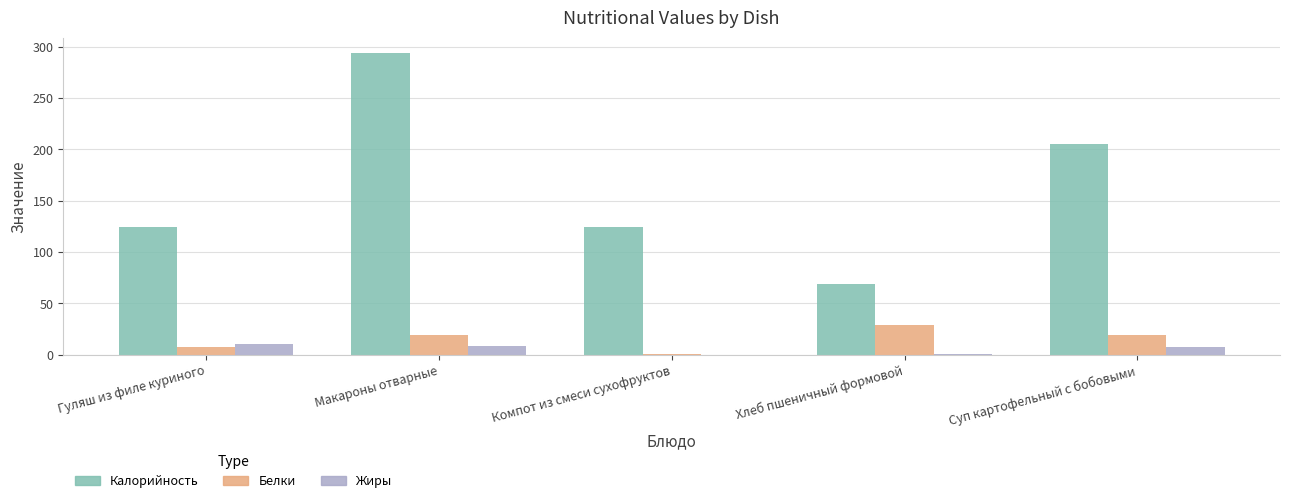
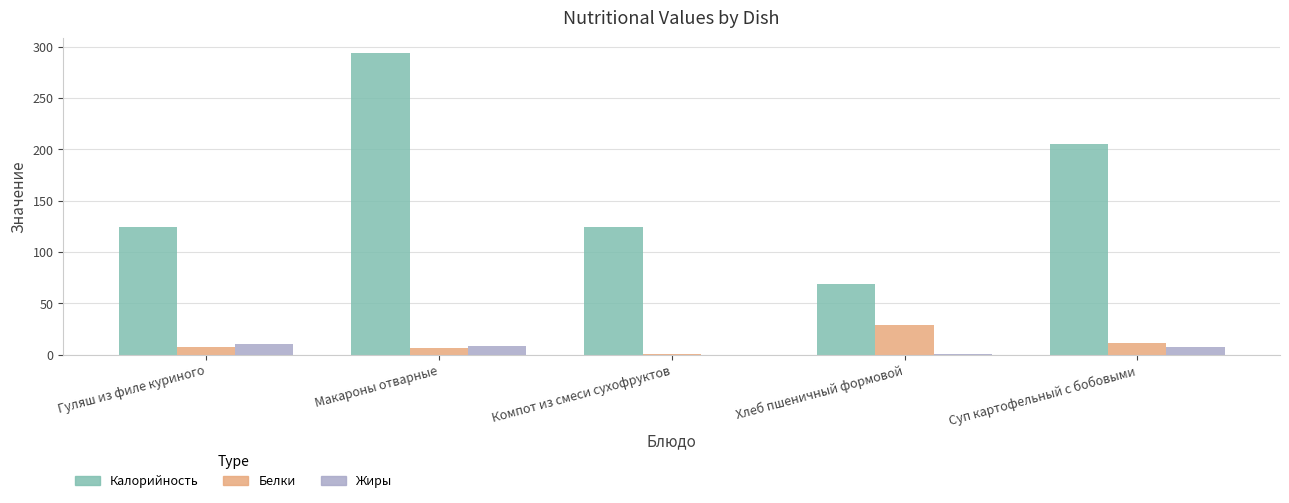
Белки, Макароны отварные: 19 -> 7
Белки, Суп картофельный с бобовыми: 19 -> 11
